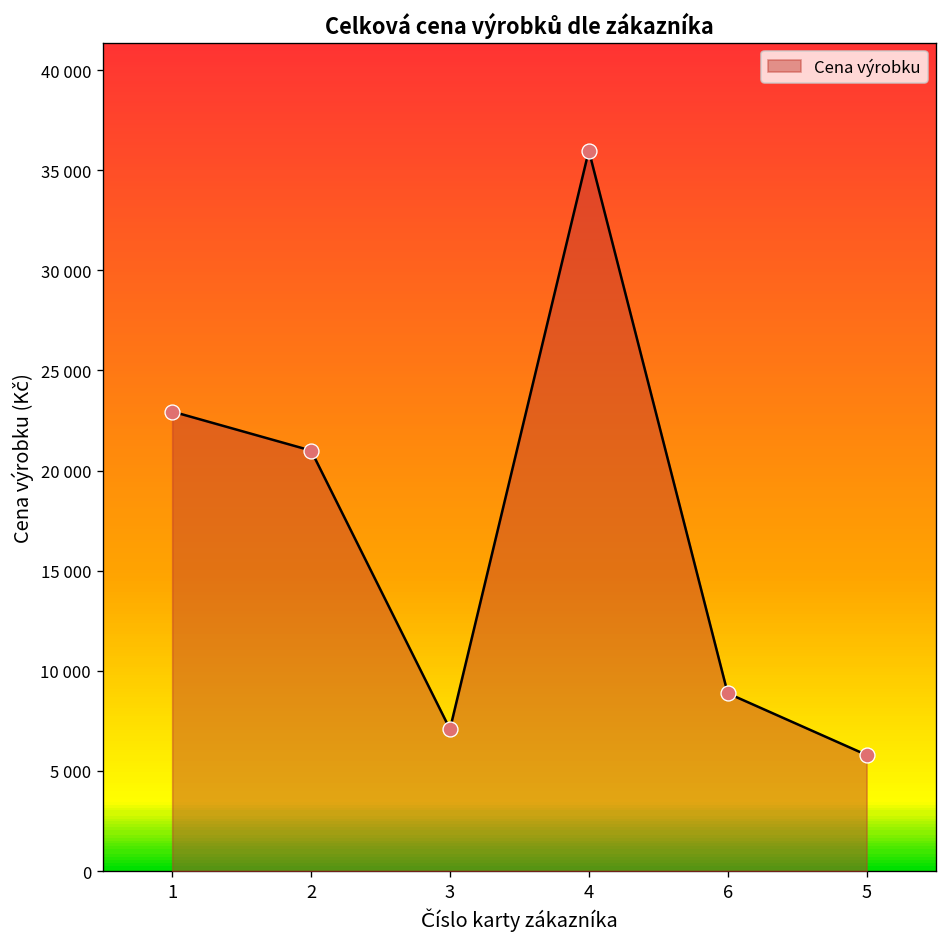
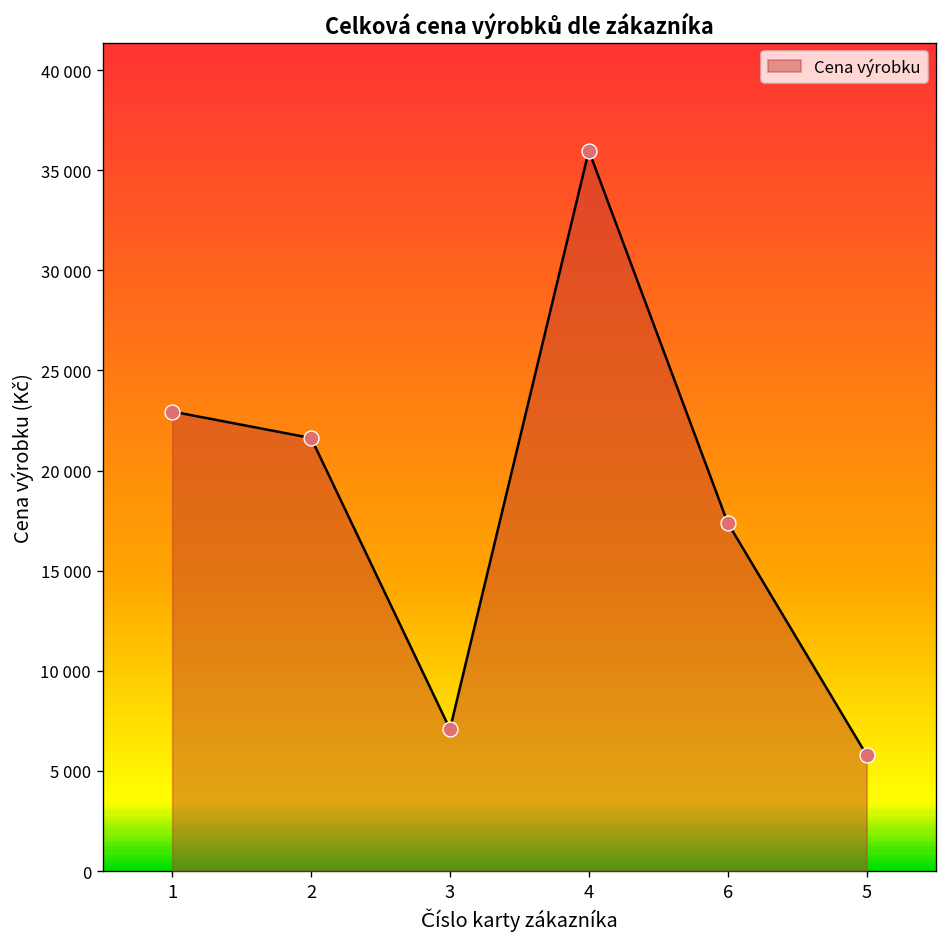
Cena výrobku, 2: 21000 -> 21600
Cena výrobku, 6: 8900 -> 17400
